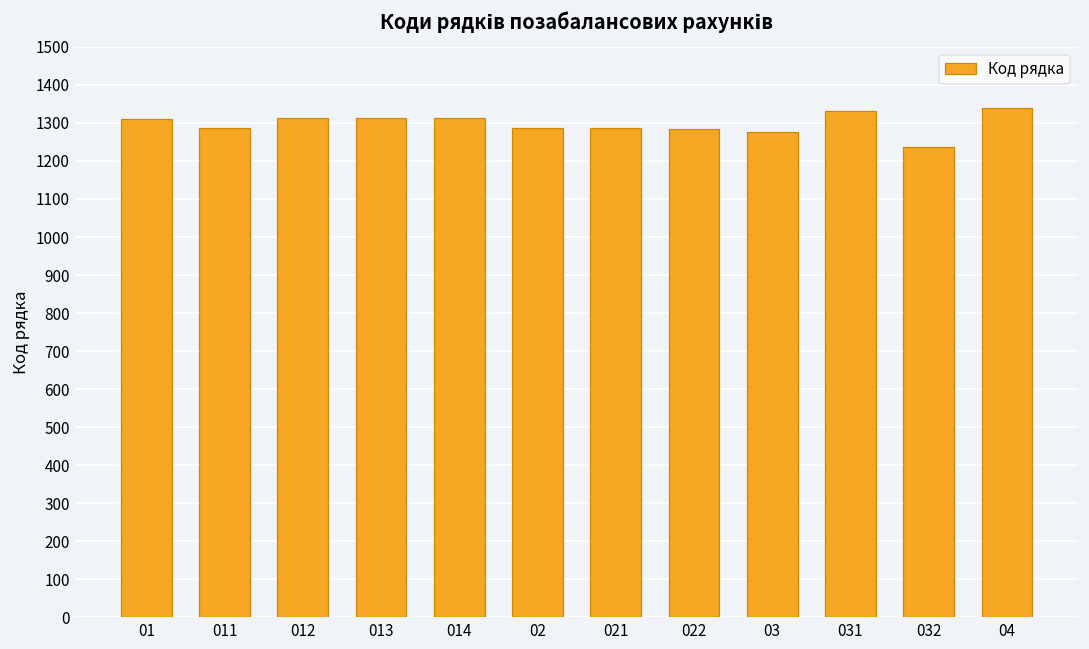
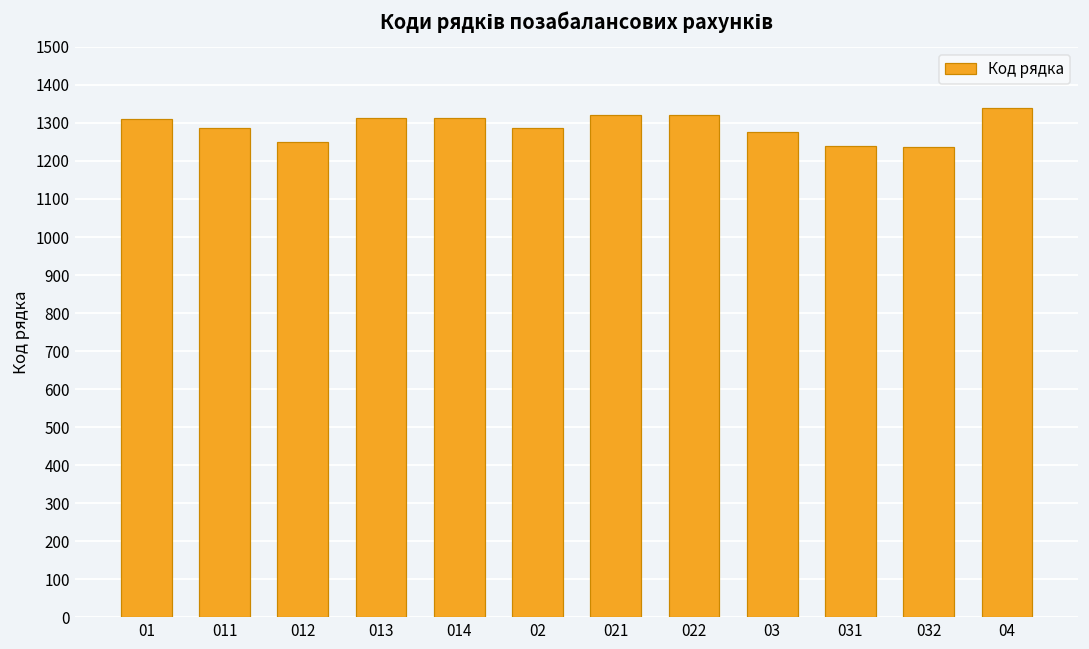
012: 1310 -> 1250
021: 1290 -> 1320
022: 1290 -> 1320
031: 1330 -> 1240
